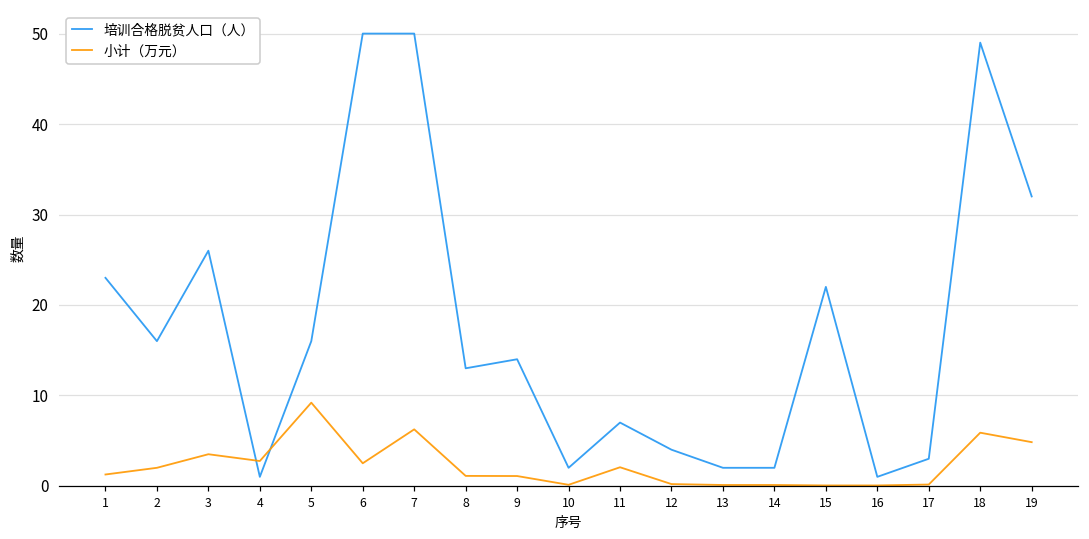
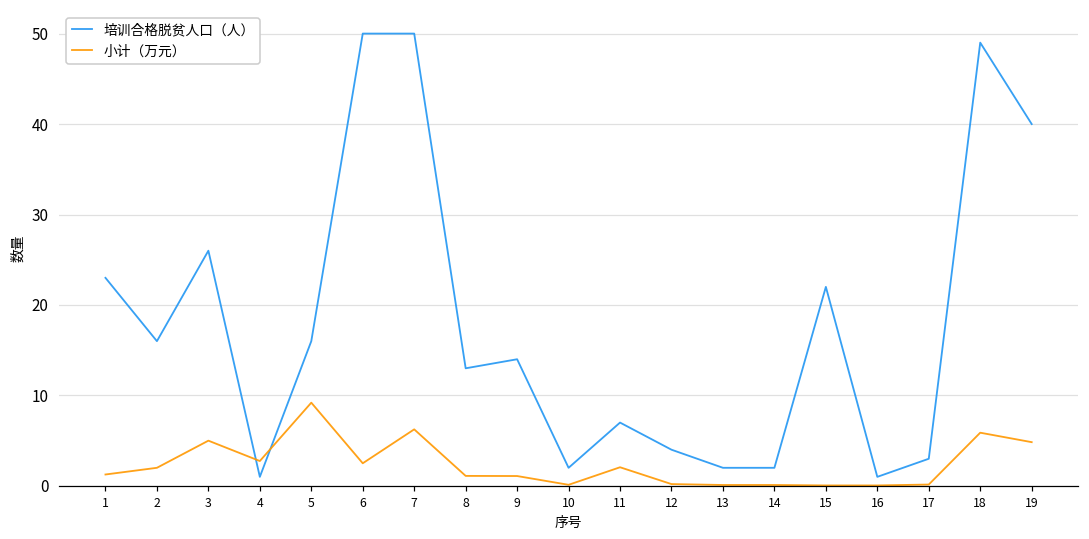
小计（万元）, 3: 4 -> 5
培训合格脱贫人口（人）, 19: 32 -> 40
